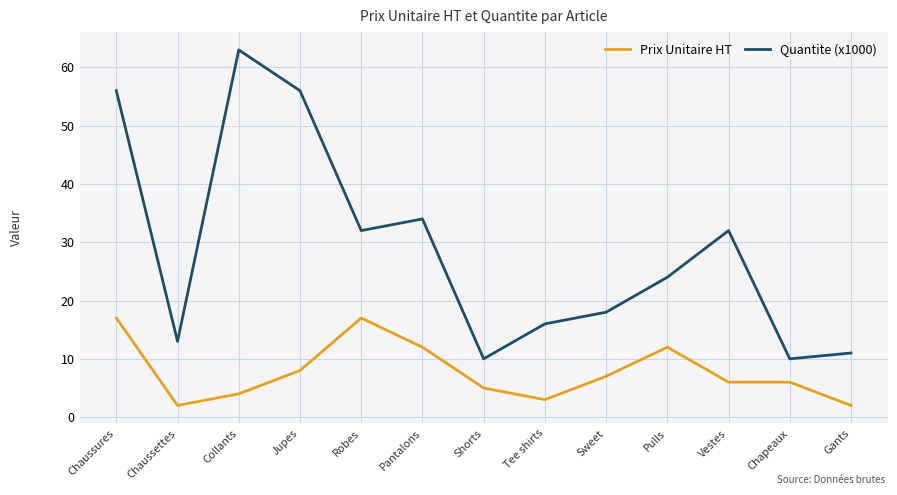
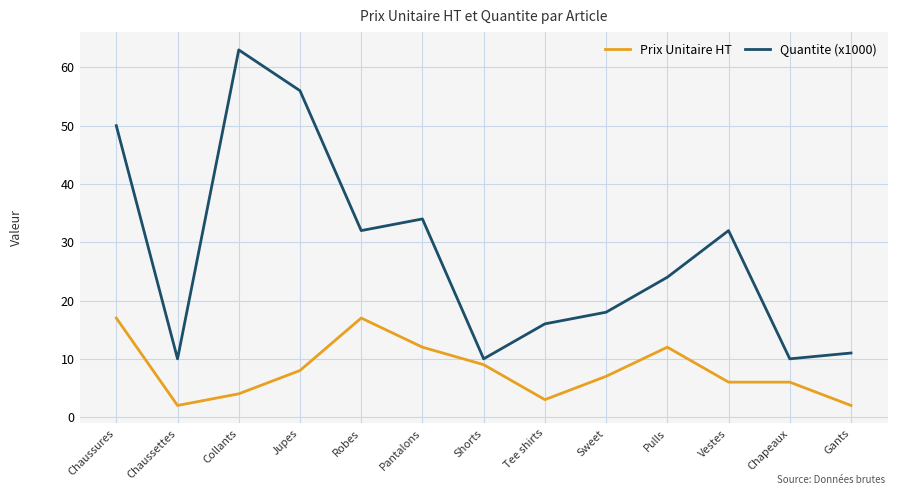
Quantite (x1000), Chaussures: 56 -> 50
Quantite (x1000), Chaussettes: 13 -> 10
Prix Unitaire HT, Shorts: 5 -> 9
